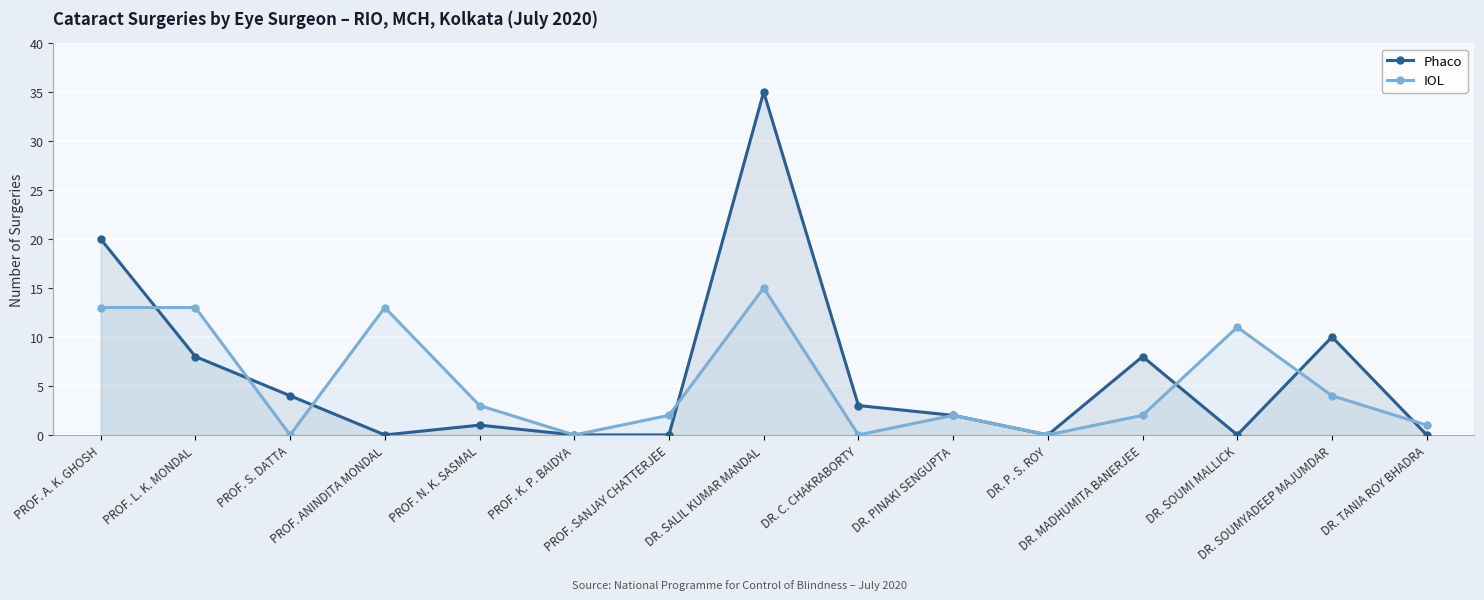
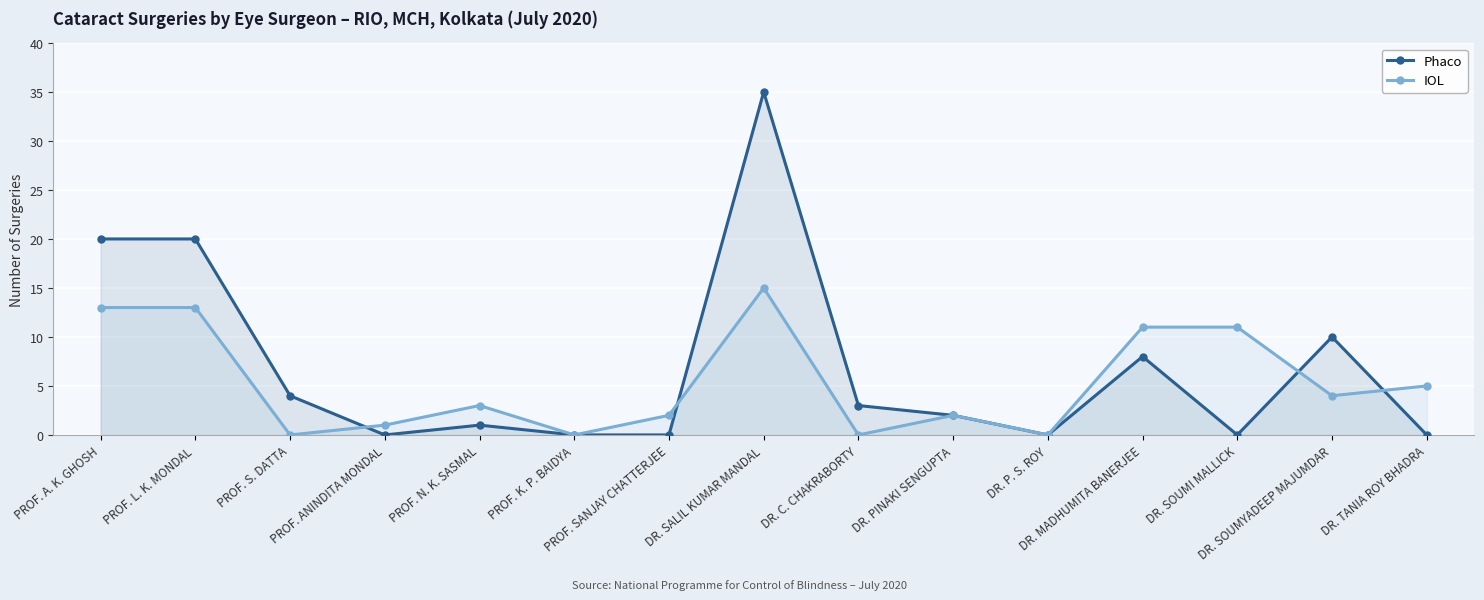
Phaco, PROF. L. K. MONDAL: 8 -> 20
IOL, PROF. ANINDITA MONDAL: 13 -> 1
IOL, DR. MADHUMITA BANERJEE: 2 -> 11
IOL, DR. TANIA ROY BHADRA: 1 -> 5
